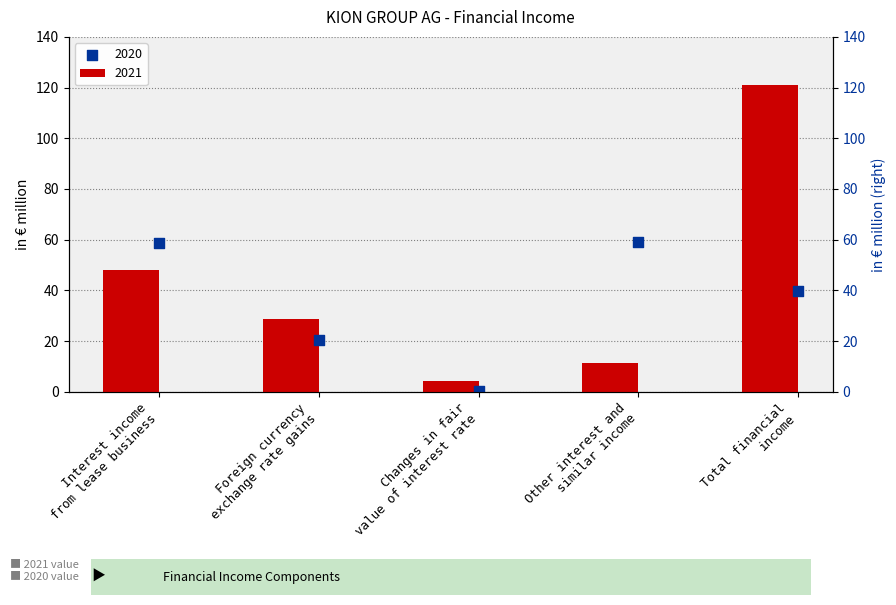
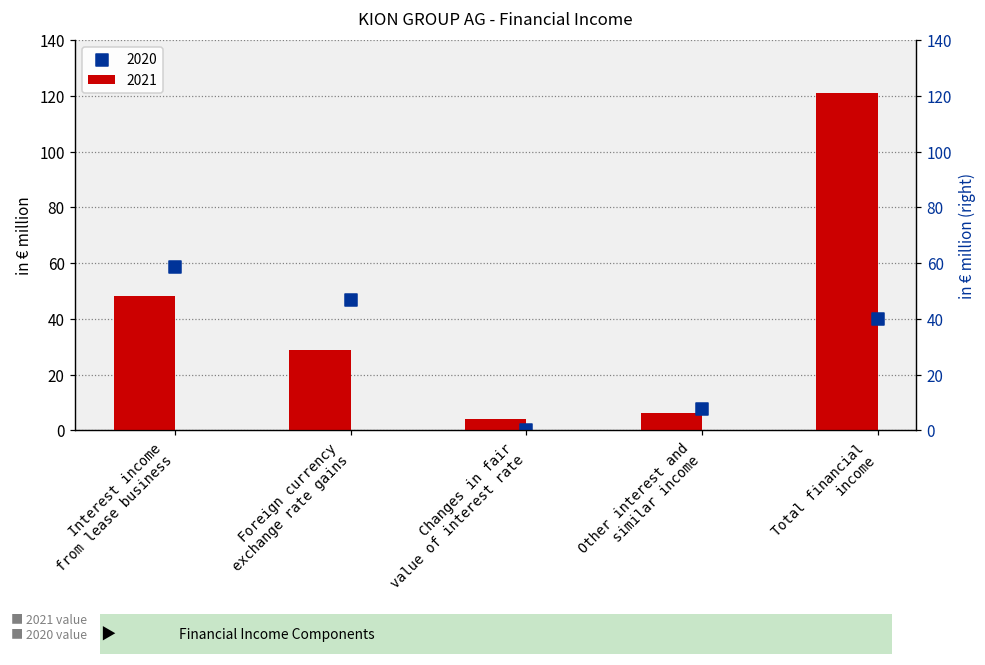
2020, Foreign currency exchange rate gains: 21 -> 47
2021, Other interest and similar income: 11 -> 6
2020, Other interest and similar income: 59 -> 8
